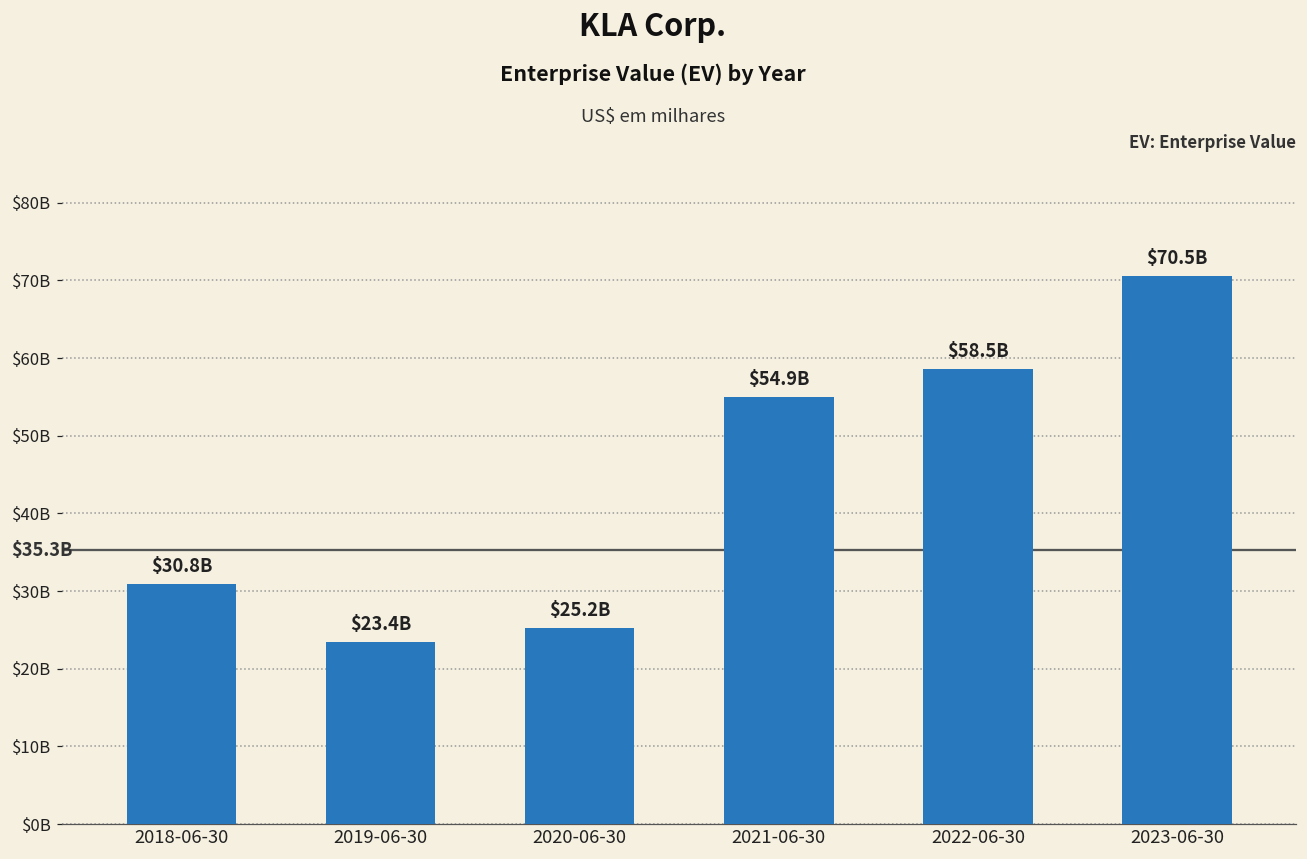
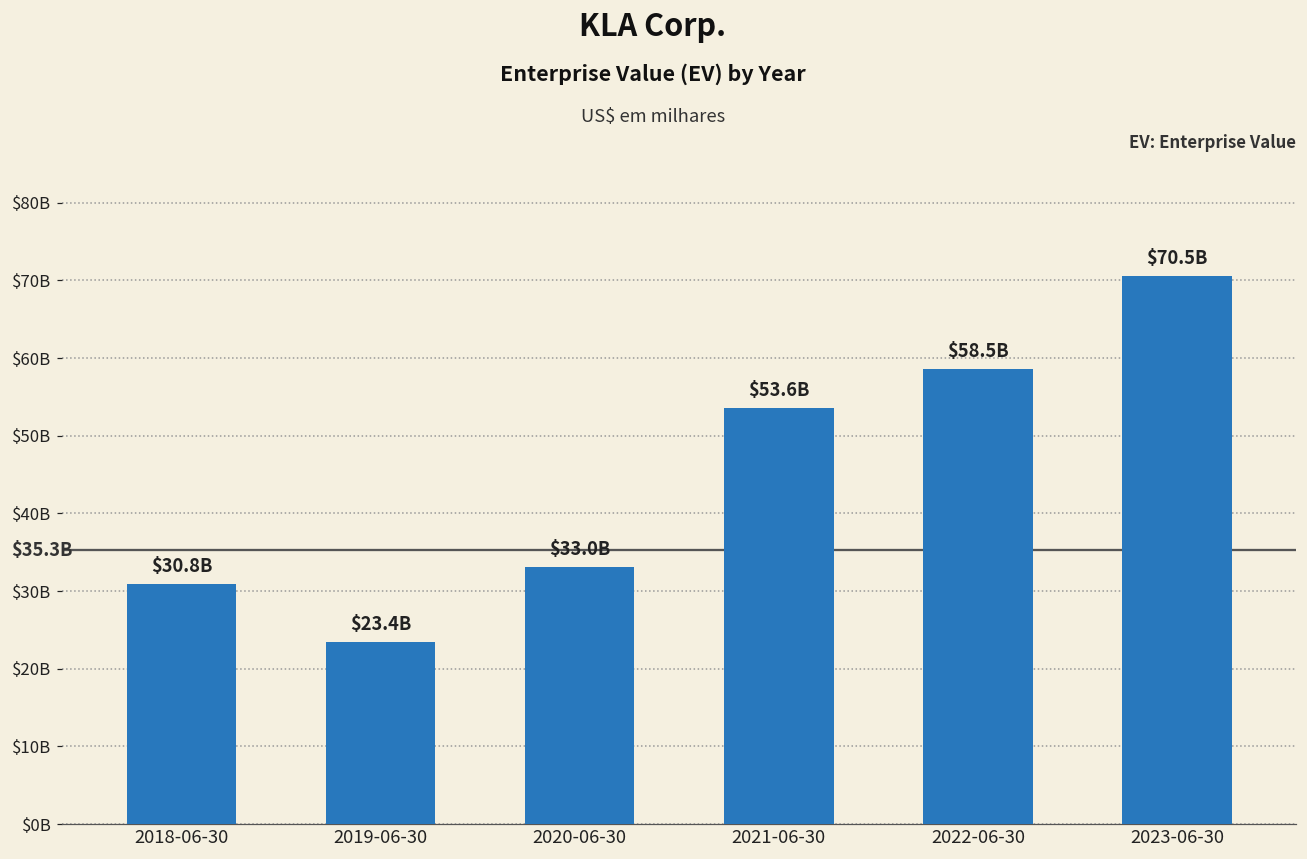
2020-06-30: $25.2B -> $33.0B
2021-06-30: $54.9B -> $53.6B
